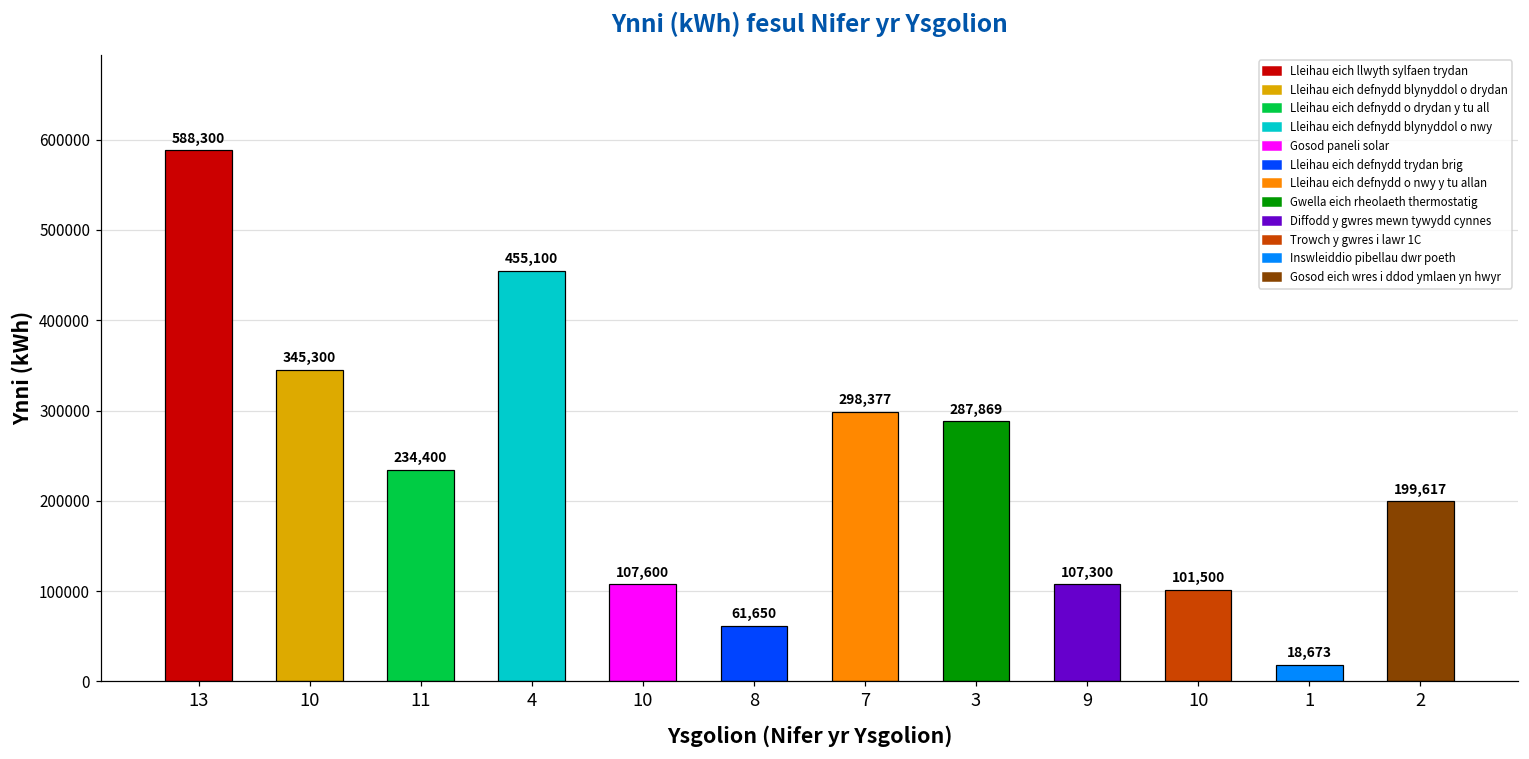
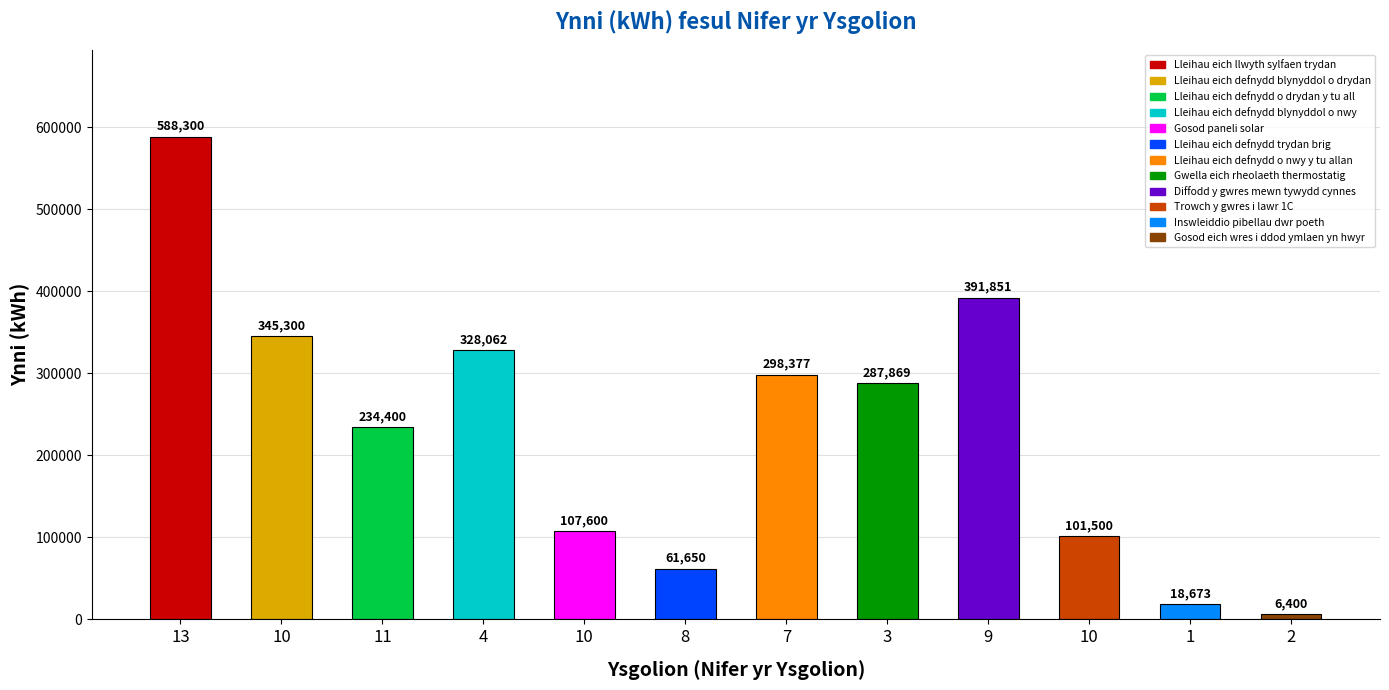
4: 455,100 -> 328,062
9: 107,300 -> 391,851
2: 199,617 -> 6,400
